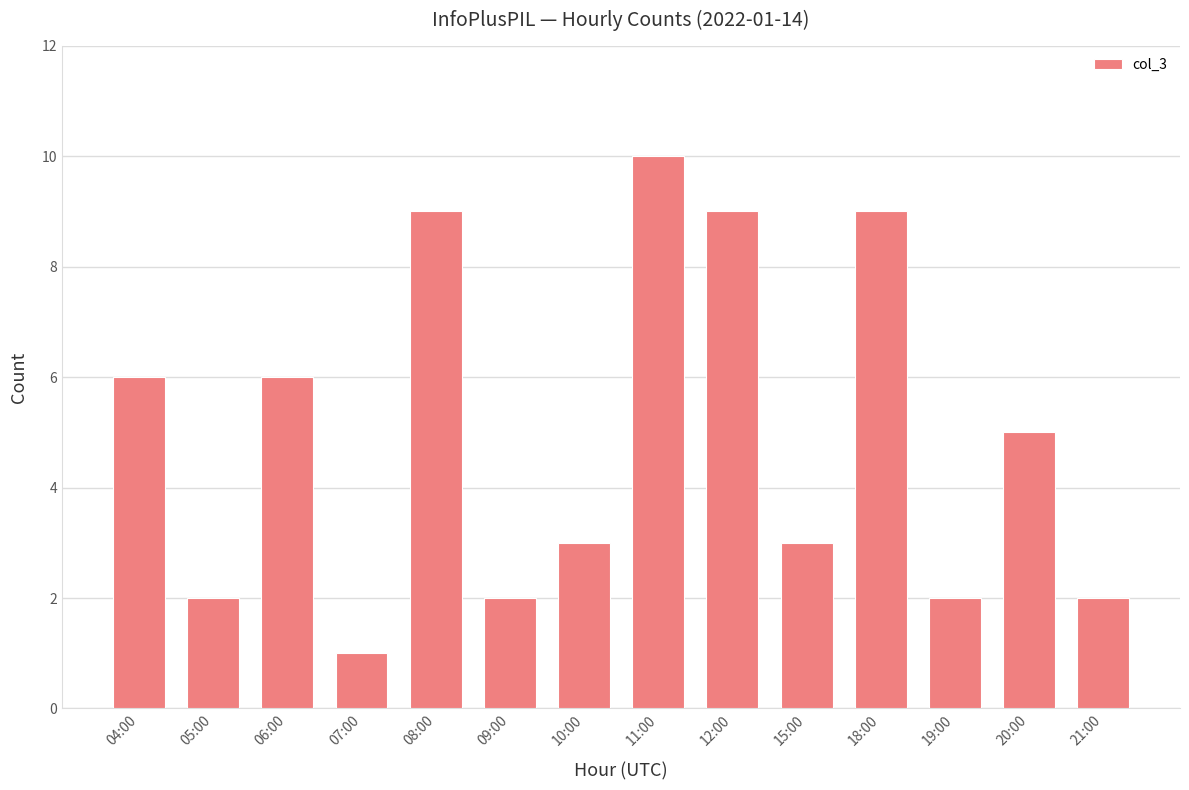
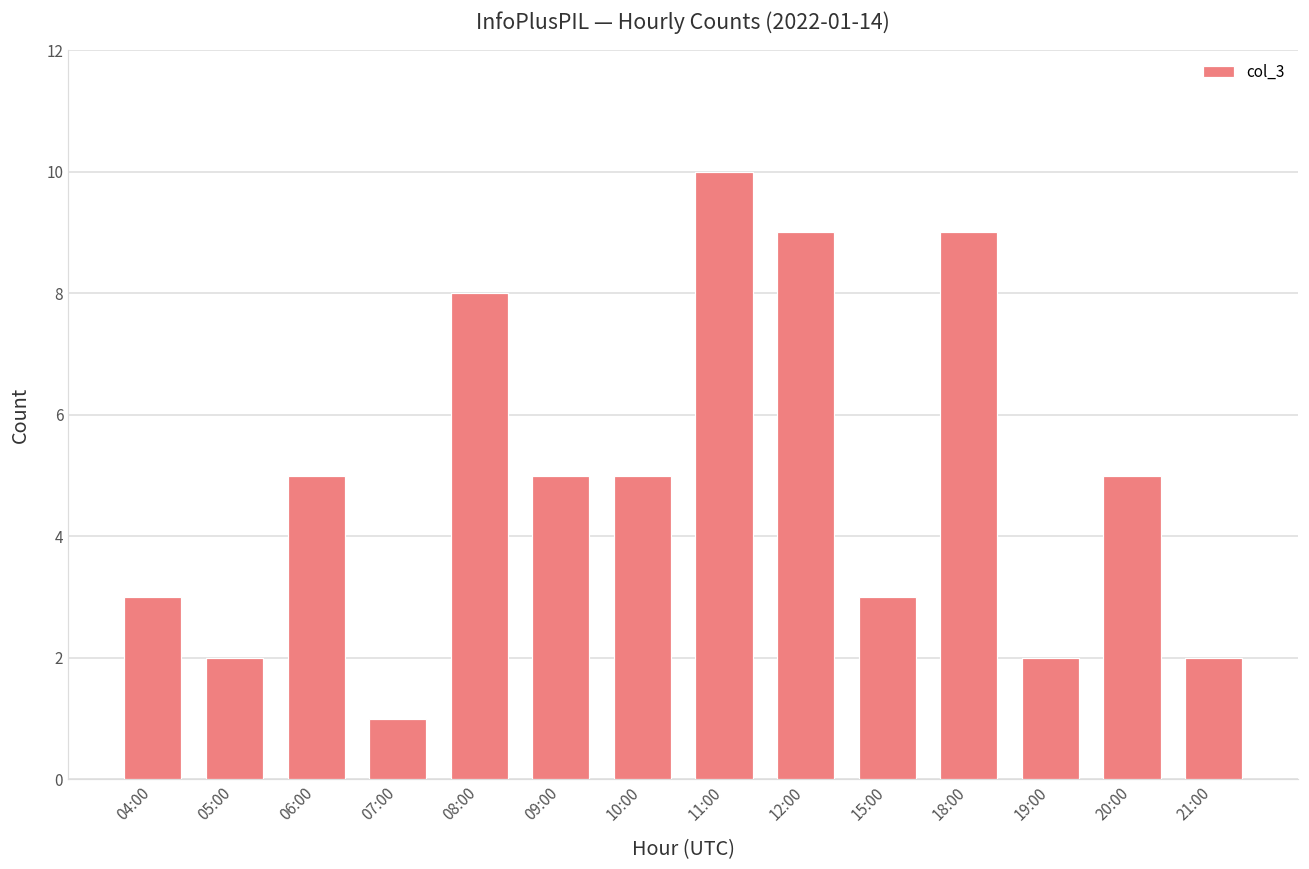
04:00: 6 -> 3
06:00: 6 -> 5
08:00: 9 -> 8
09:00: 2 -> 5
10:00: 3 -> 5
